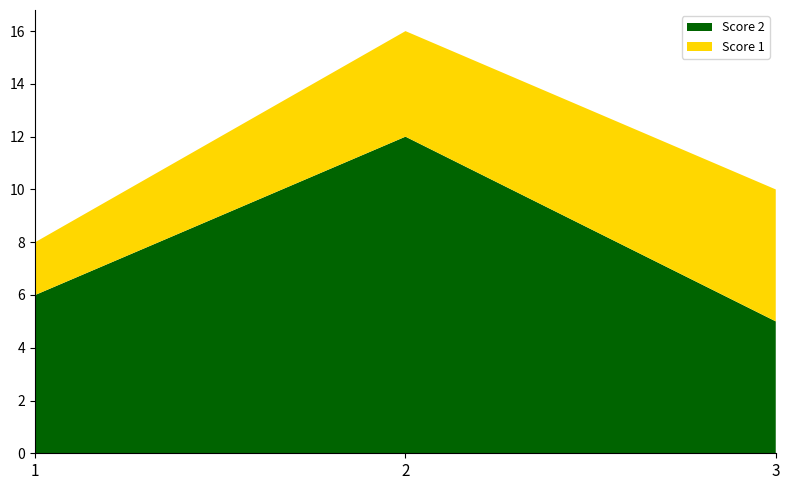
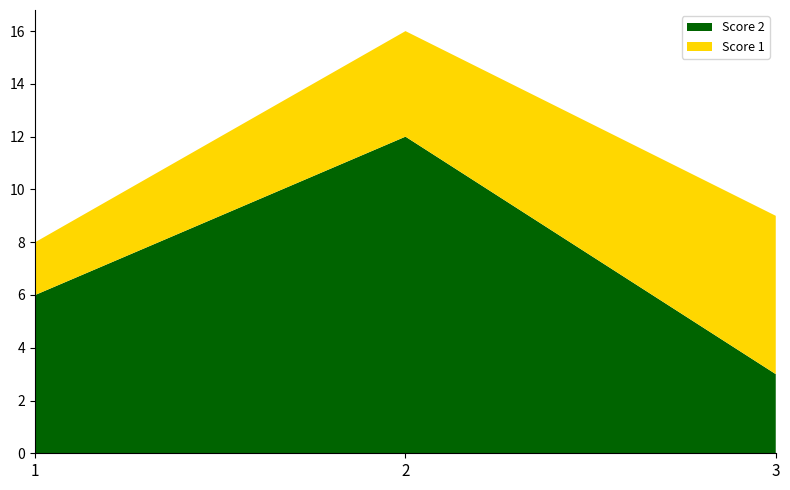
Score 2, 3: 5 -> 3
Score 1, 3: 5 -> 6
